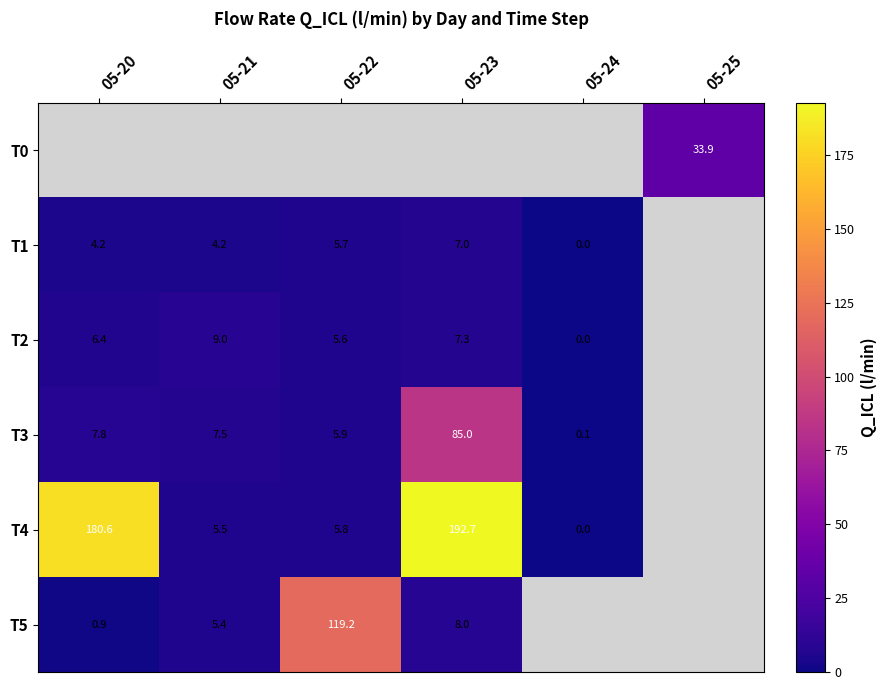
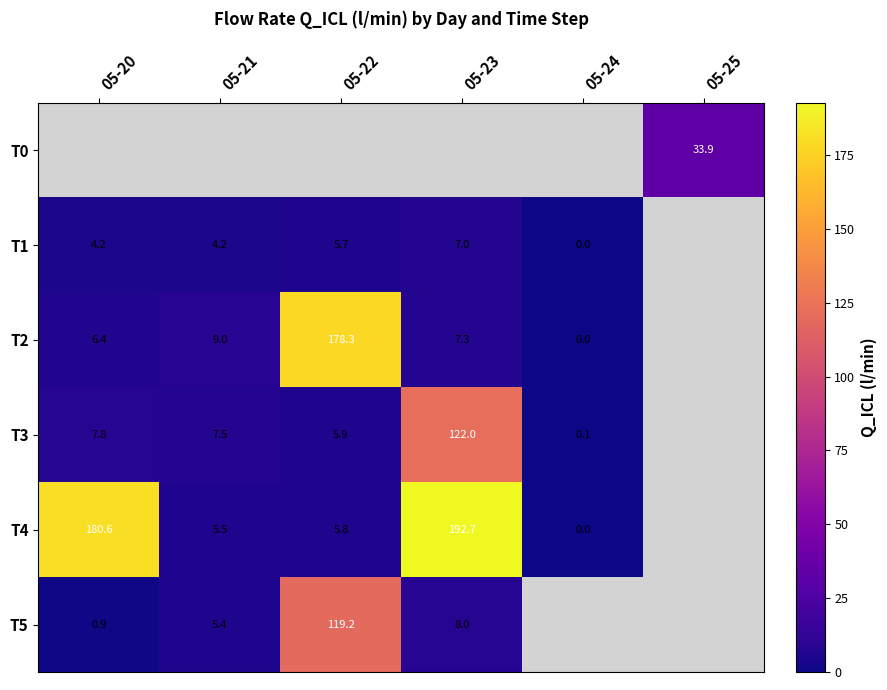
T2, 05-22: 5.6 -> 178.3
T3, 05-23: 85.0 -> 122.0
